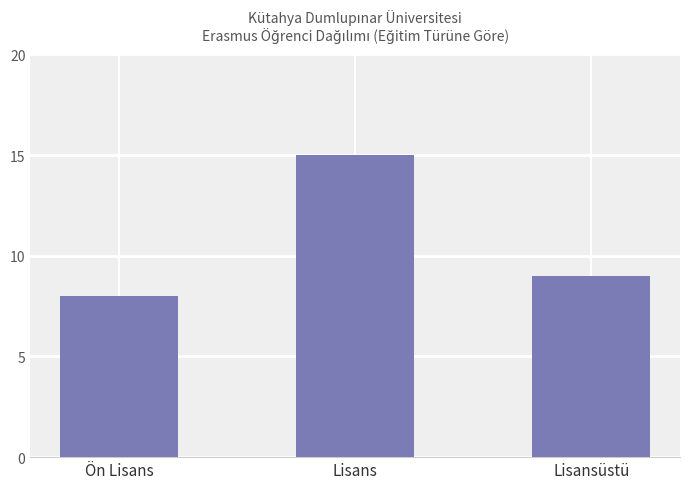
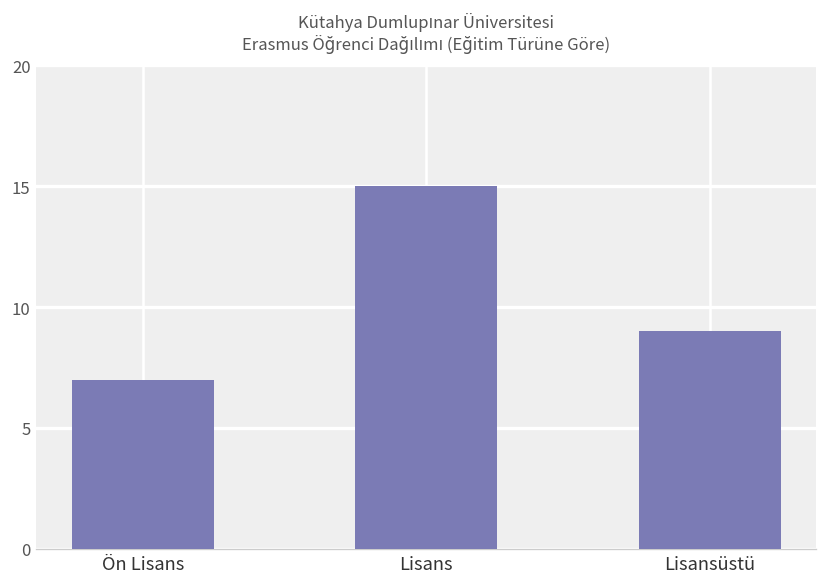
Ön Lisans: 8 -> 7
